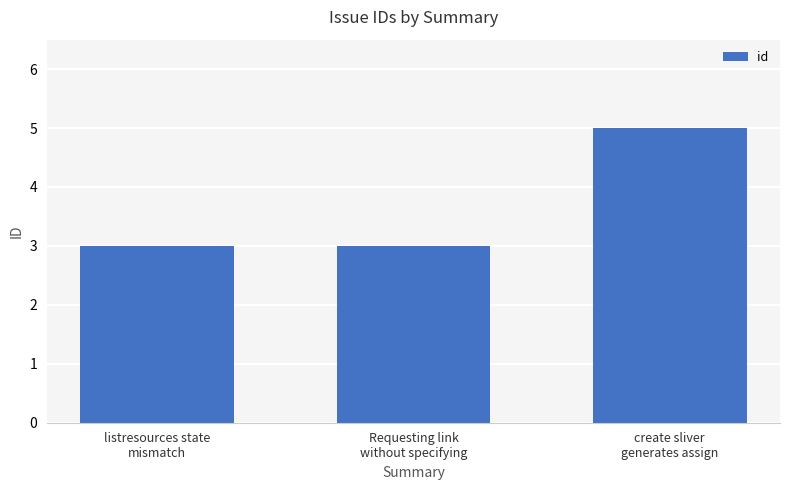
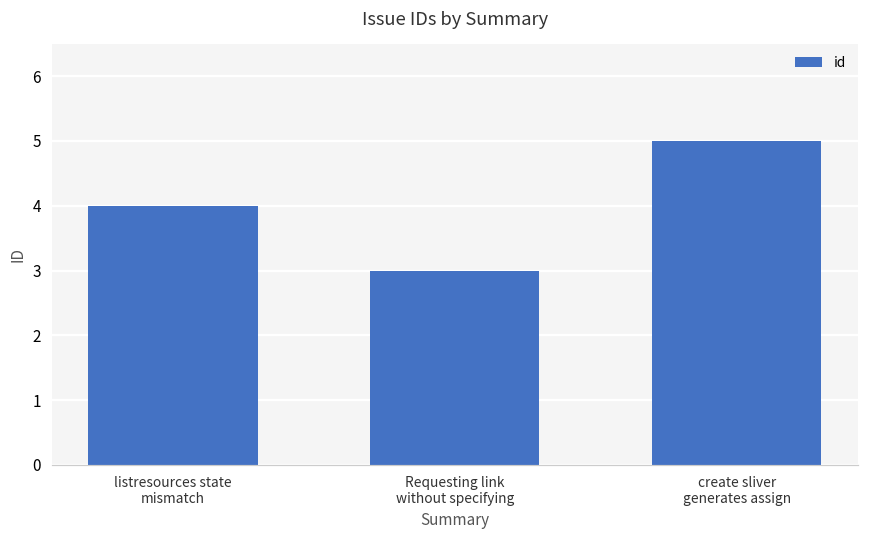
listresources state mismatch: 3 -> 4
